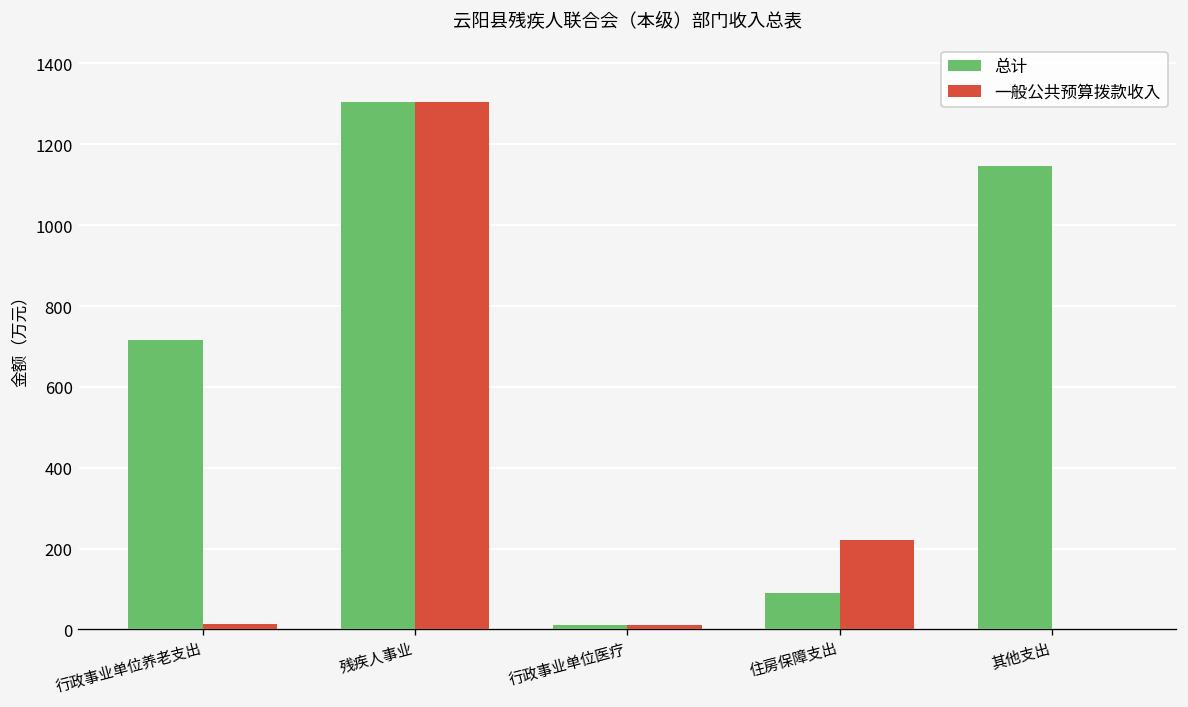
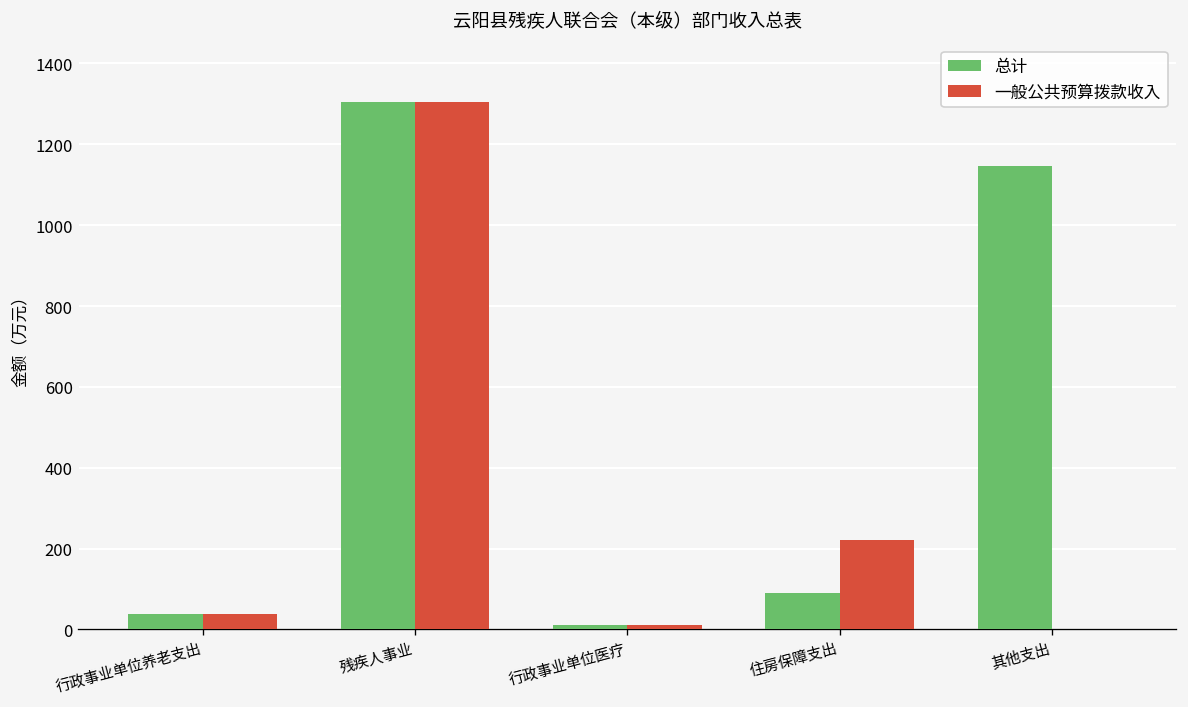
总计, 行政事业单位养老支出: 720 -> 40
一般公共预算拨款收入, 行政事业单位养老支出: 10 -> 40
